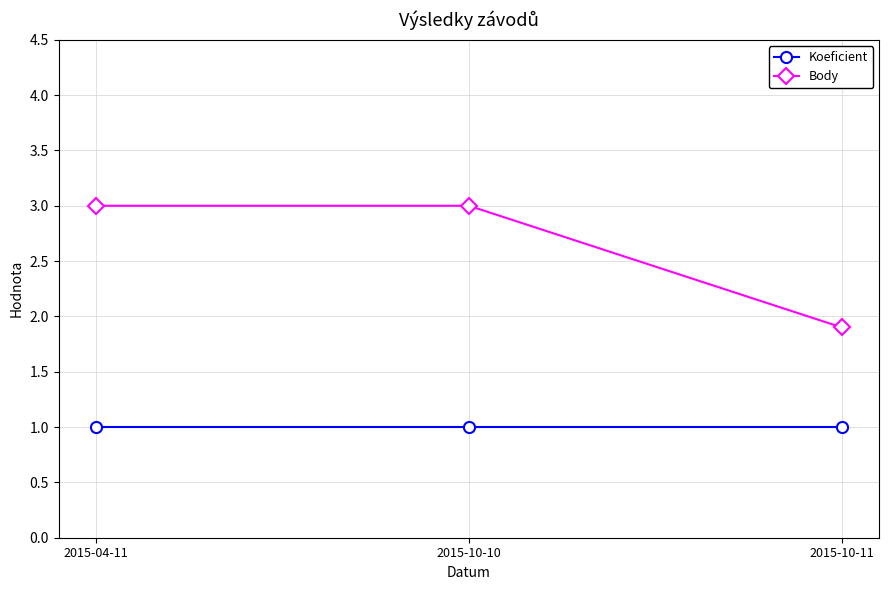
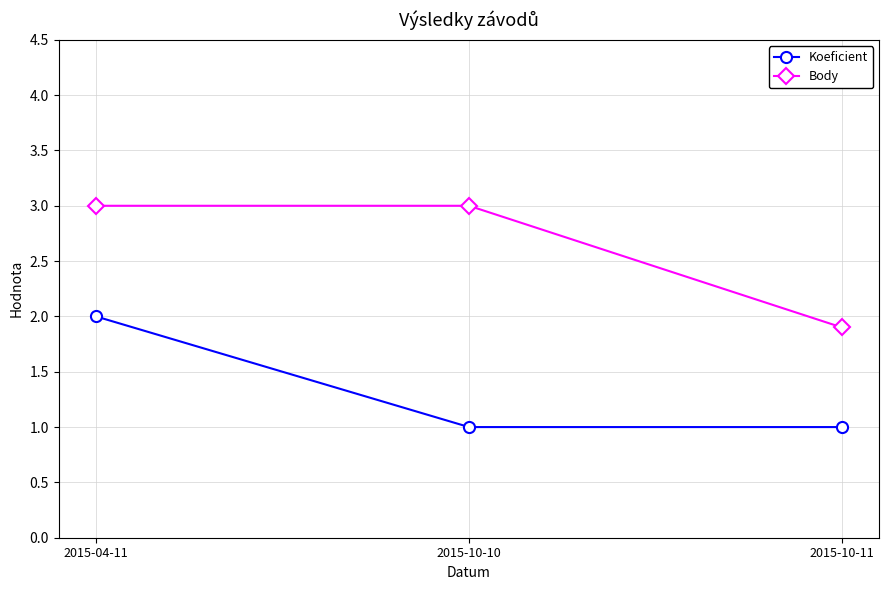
Koeficient, 2015-04-11: 1 -> 2
